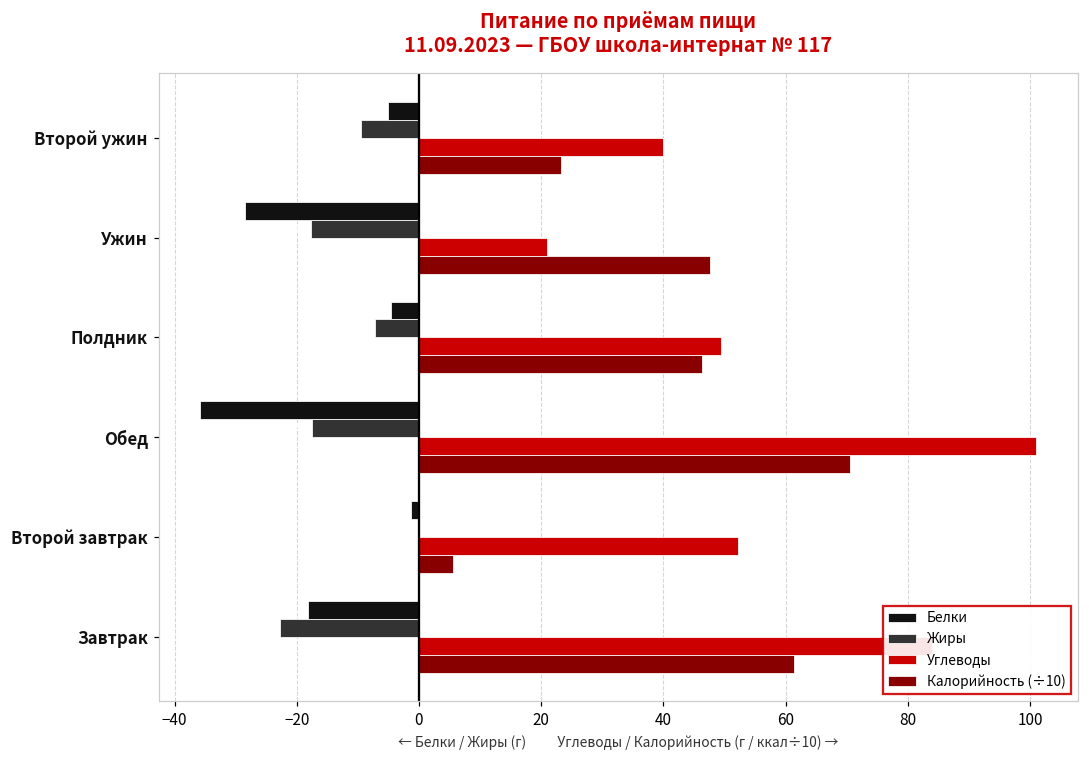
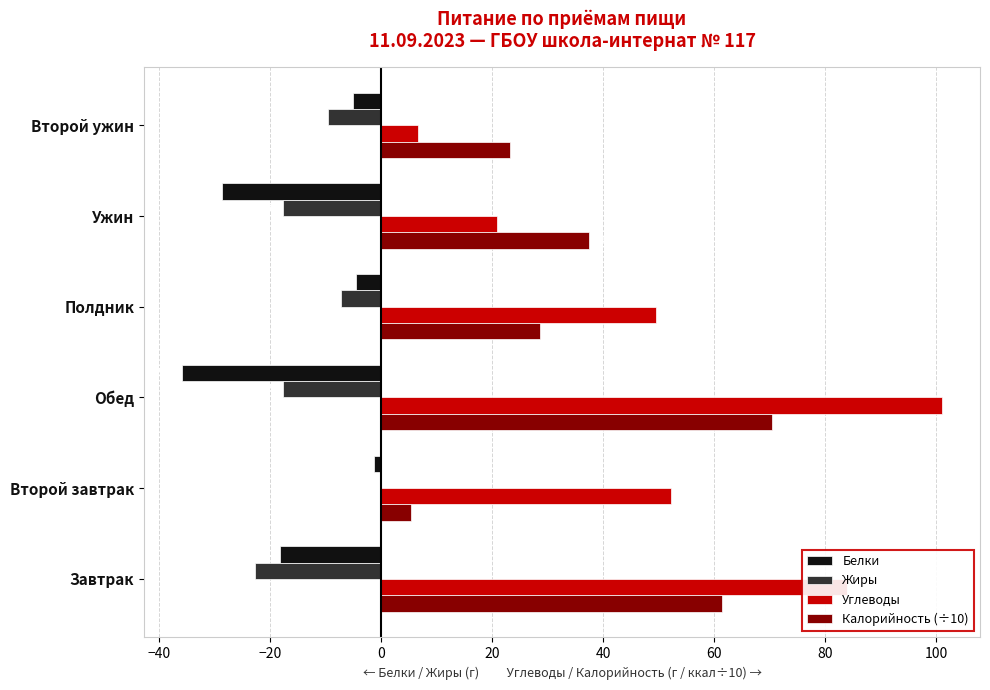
Углеводы, Второй ужин: 40 -> 7
Калорийность (÷10), Ужин: 48 -> 38
Калорийность (÷10), Полдник: 46 -> 29
